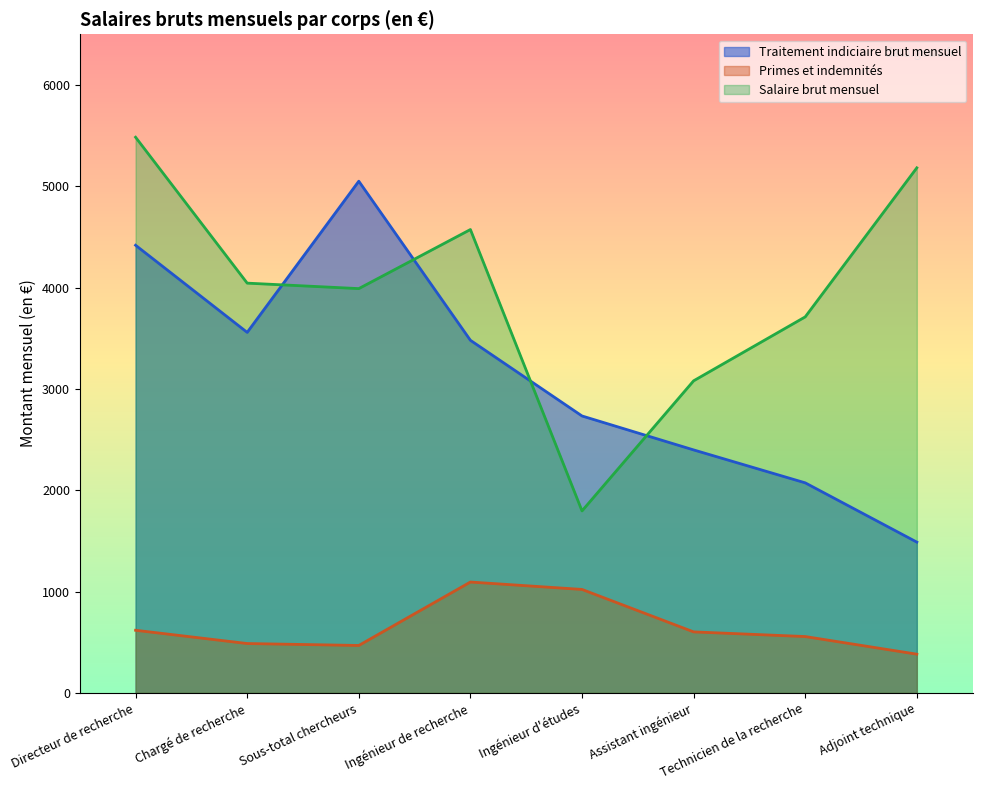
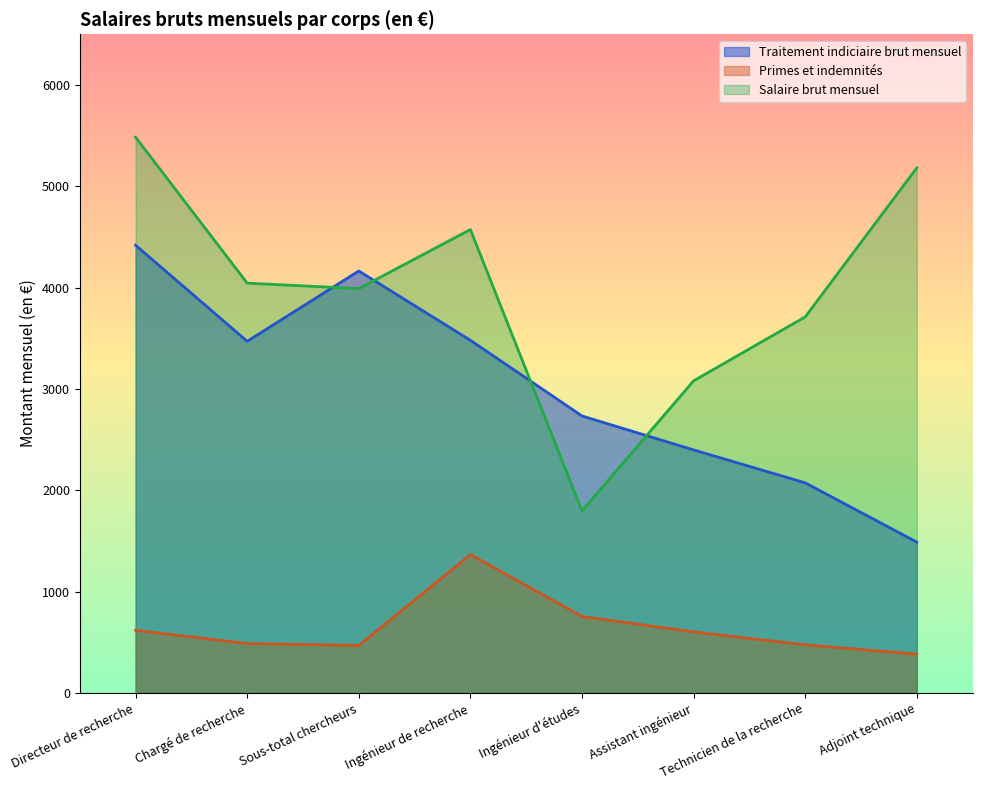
Traitement indiciaire brut mensuel, Chargé de recherche: 3560 -> 3470
Traitement indiciaire brut mensuel, Sous-total chercheurs: 5050 -> 4160
Primes et indemnités, Ingénieur de recherche: 1090 -> 1370
Primes et indemnités, Ingénieur d'études: 1020 -> 750
Primes et indemnités, Technicien de la recherche: 560 -> 470
